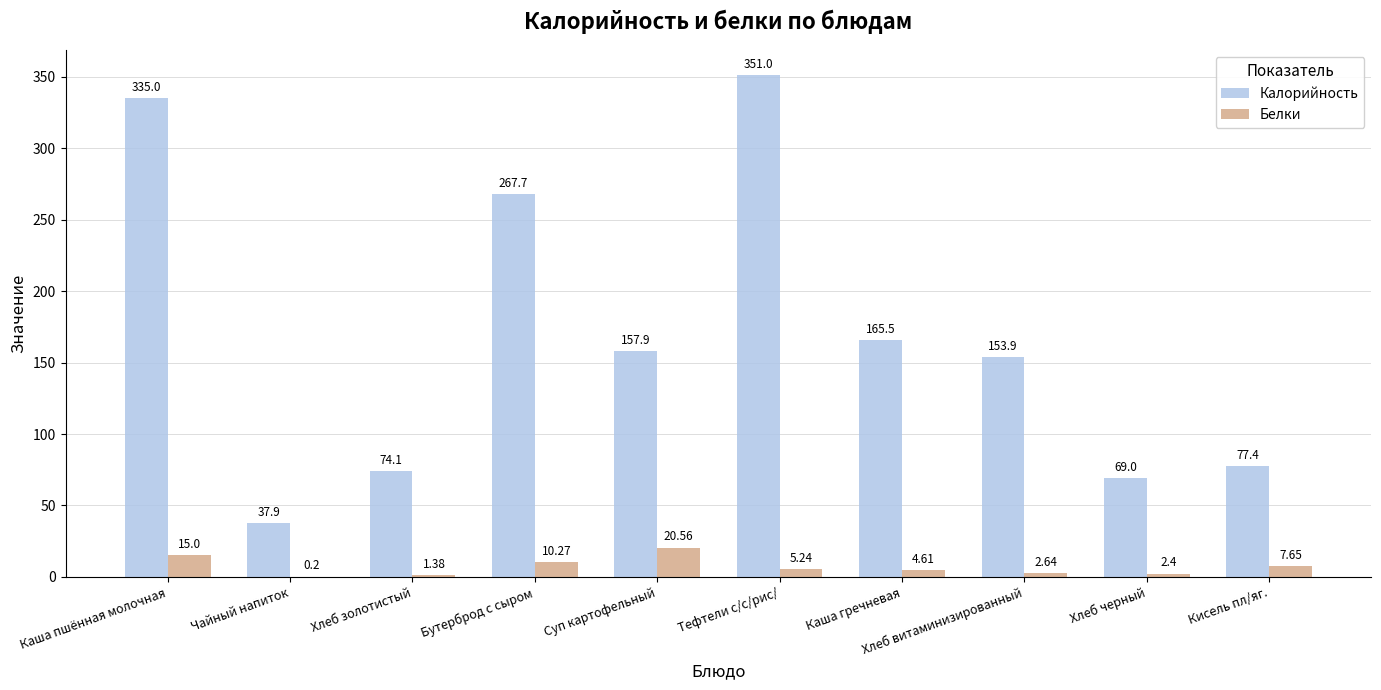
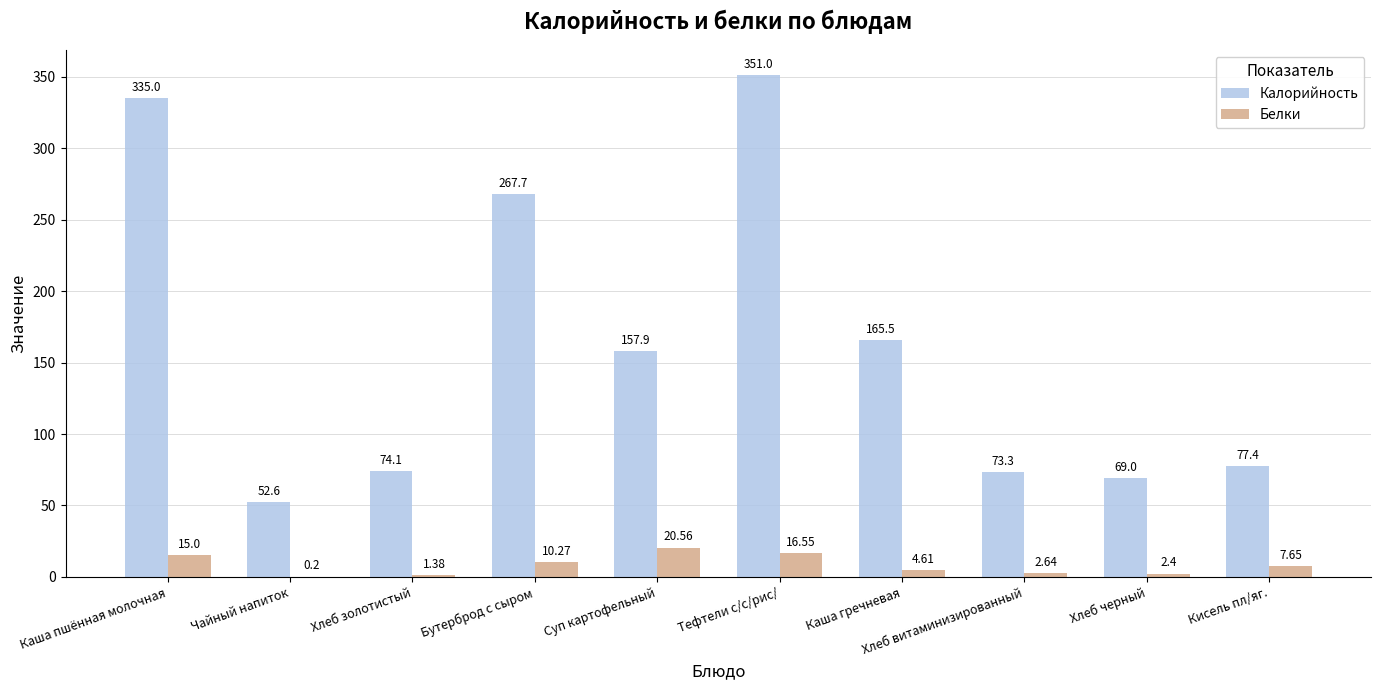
Калорийность, Чайный напиток: 37.9 -> 52.6
Белки, Тефтели с/с/рис/: 5.24 -> 16.55
Калорийность, Хлеб витаминизированный: 153.9 -> 73.3
